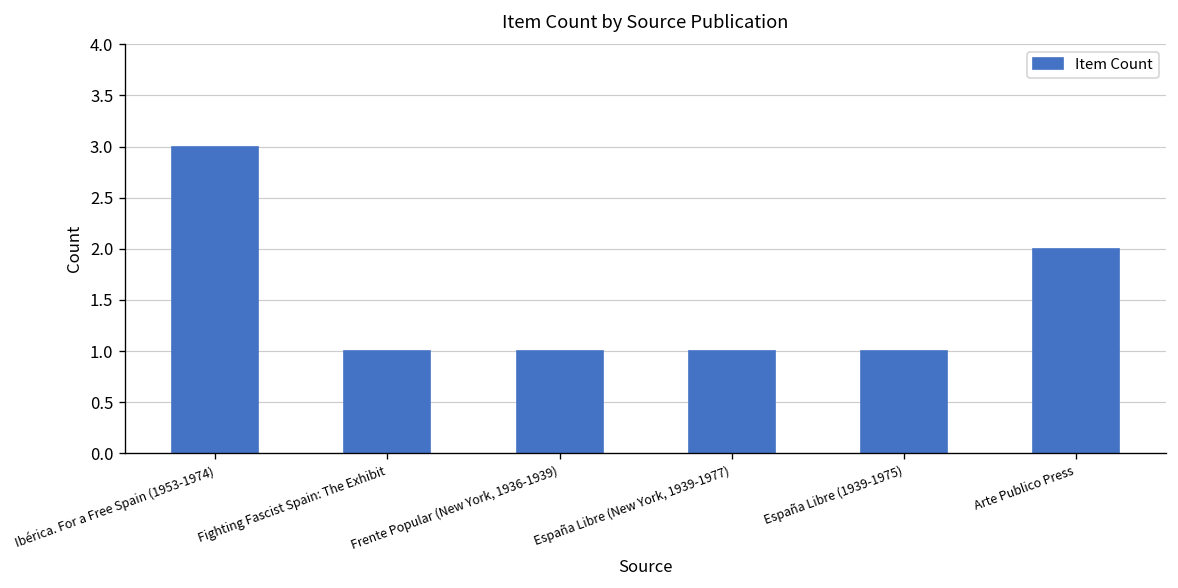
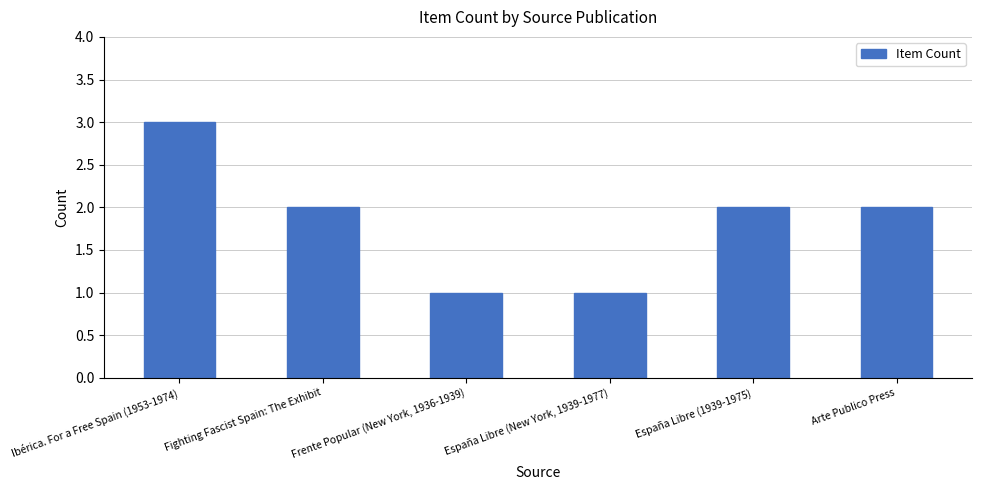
Fighting Fascist Spain: The Exhibit: 1 -> 2
España Libre (1939-1975): 1 -> 2
